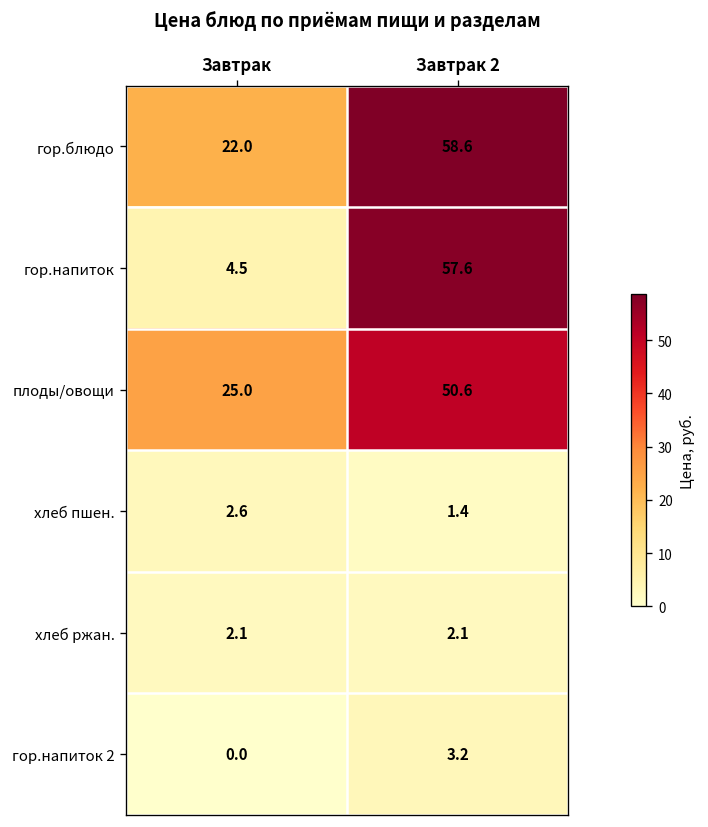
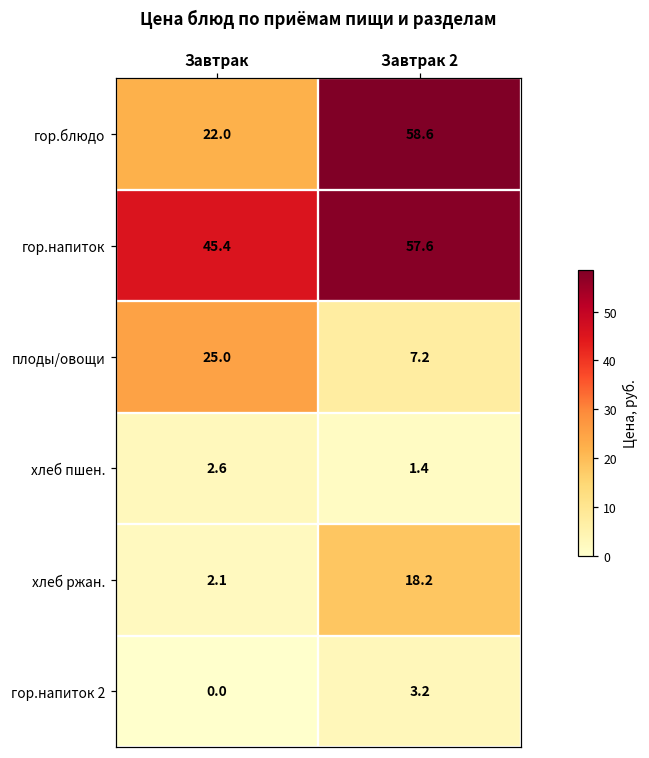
гор.напиток, Завтрак: 4.5 -> 45.4
плоды/овощи, Завтрак 2: 50.6 -> 7.2
хлеб ржан., Завтрак 2: 2.1 -> 18.2
